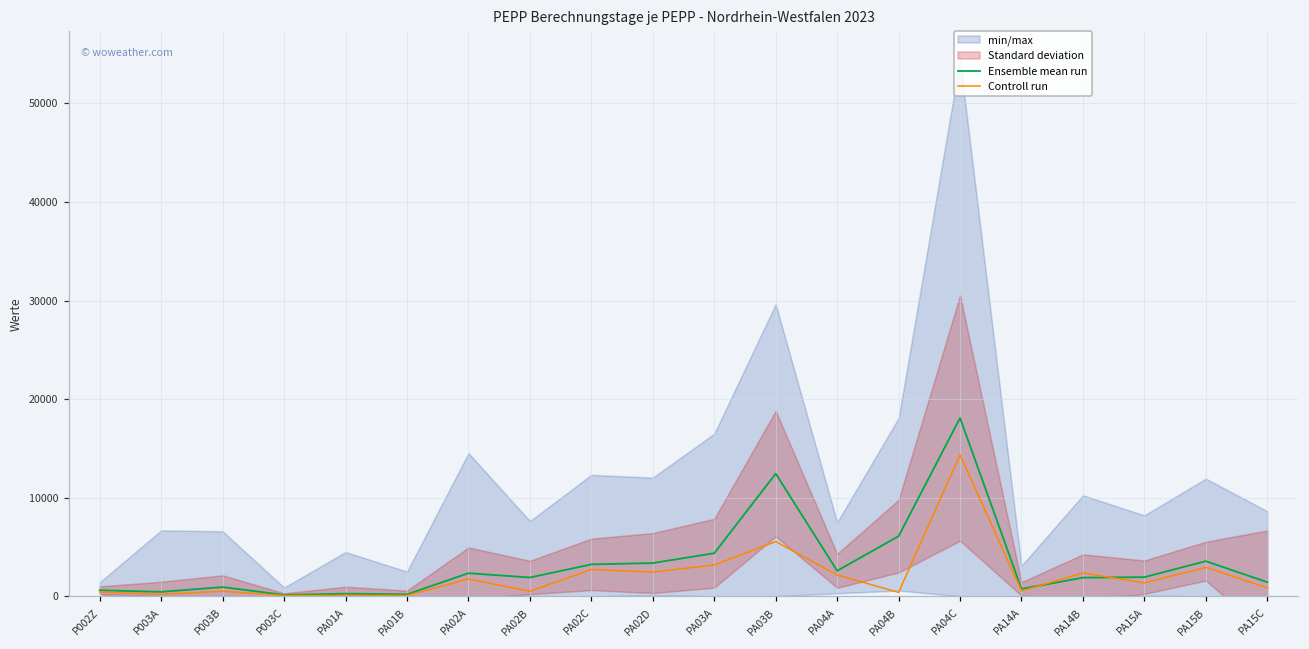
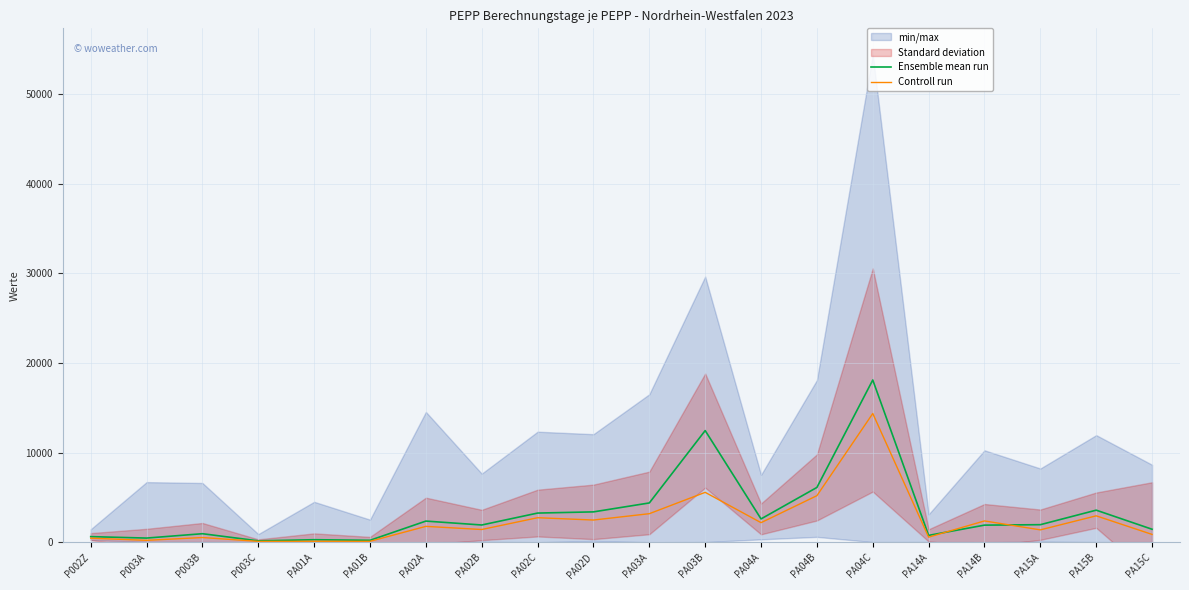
Controll run, PA02B: 500 -> 1400
Controll run, PA04B: 0 -> 5000
